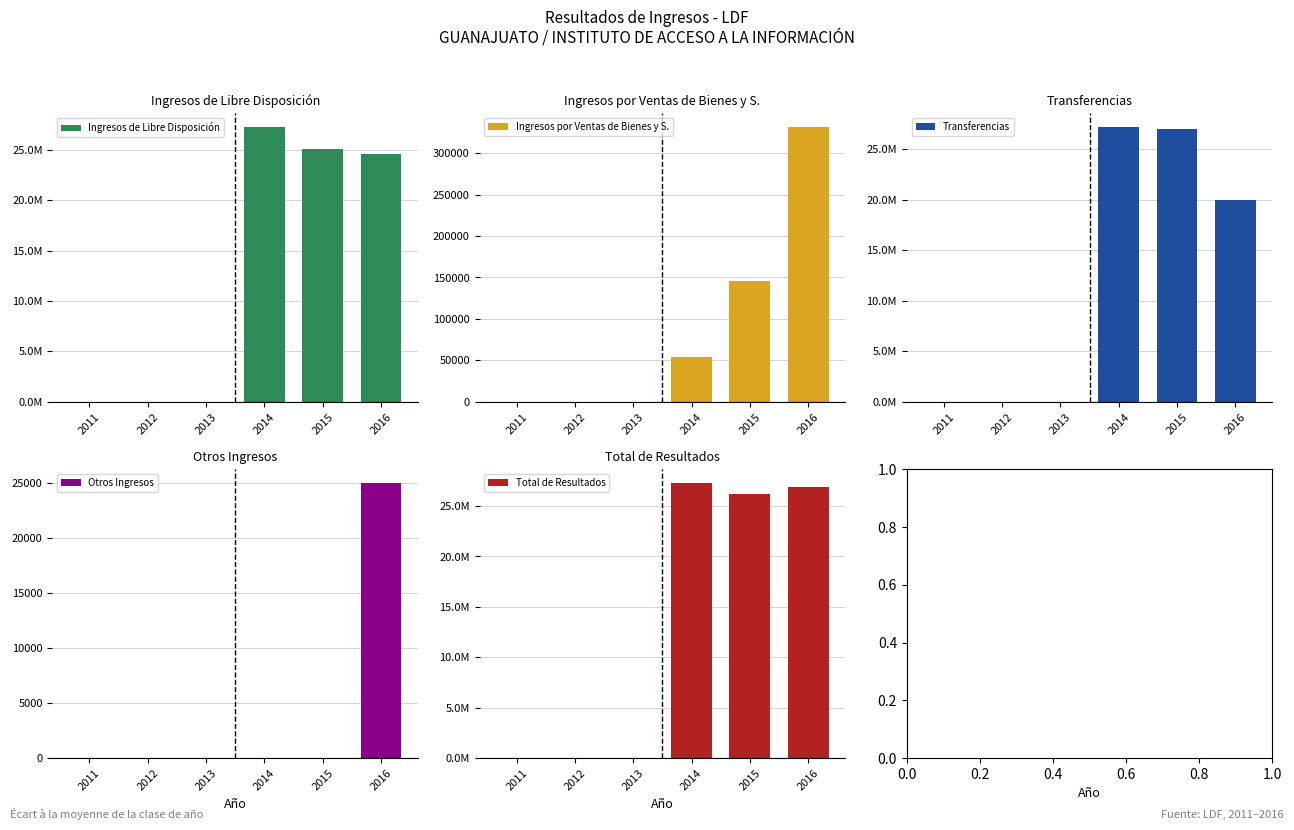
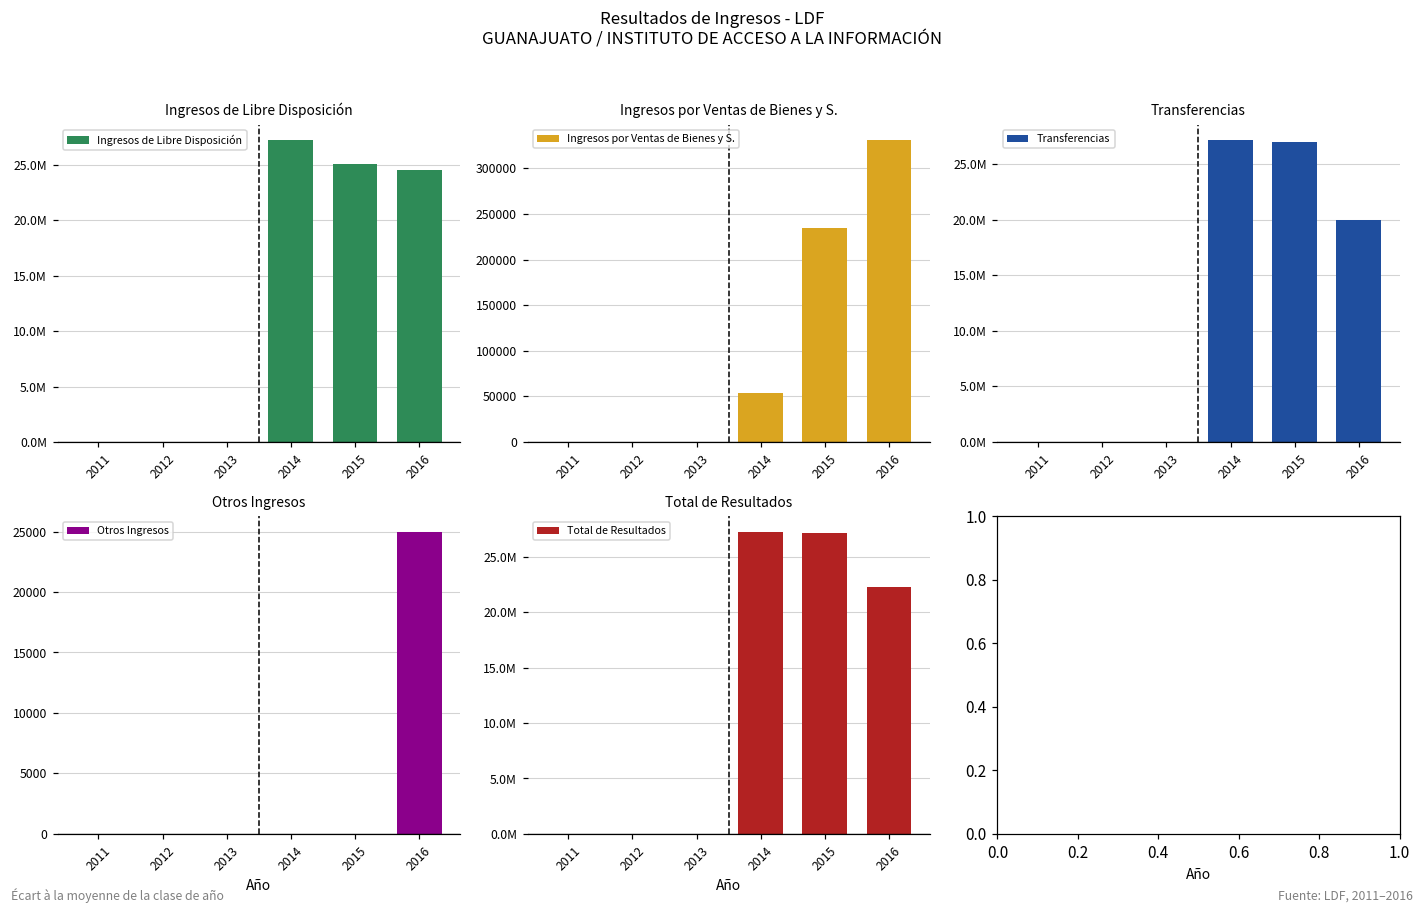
Ingresos por Ventas de Bienes y S., 2015: 150000 -> 230000
Total de Resultados, 2015: 26200000 -> 27100000
Total de Resultados, 2016: 26900000 -> 22200000
